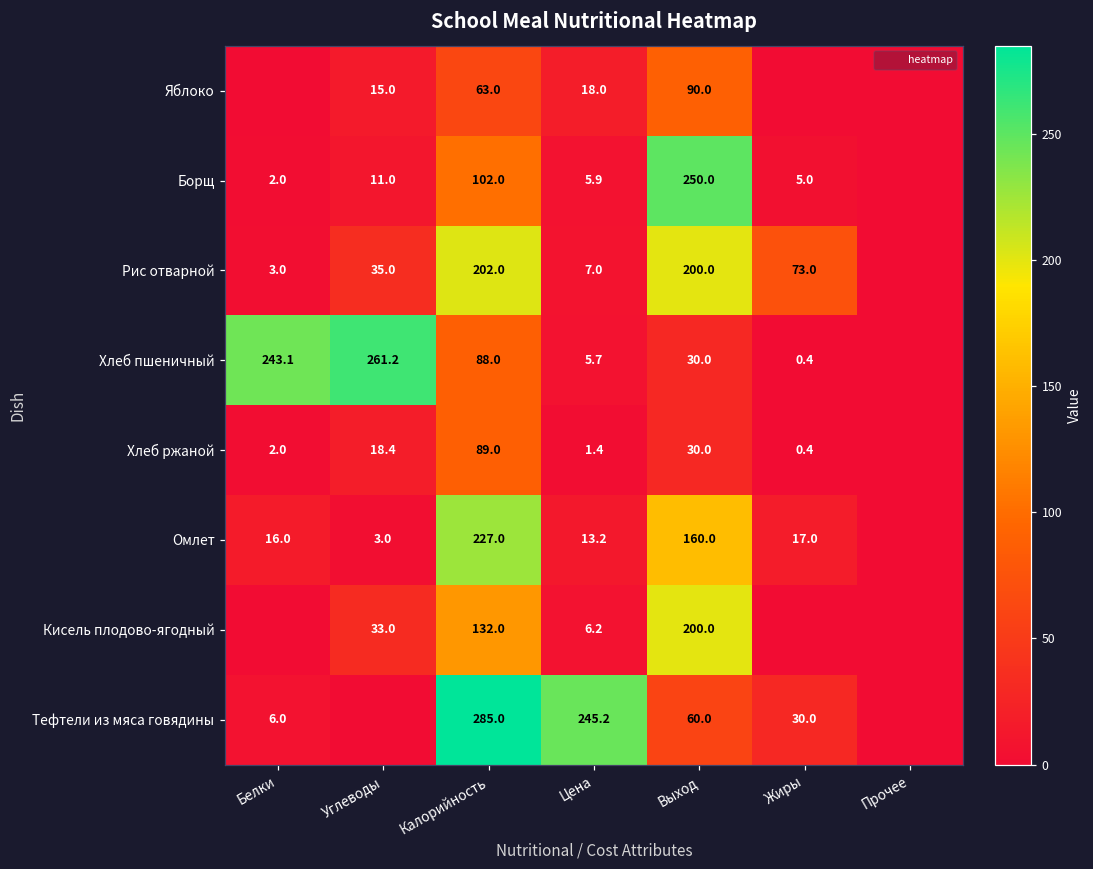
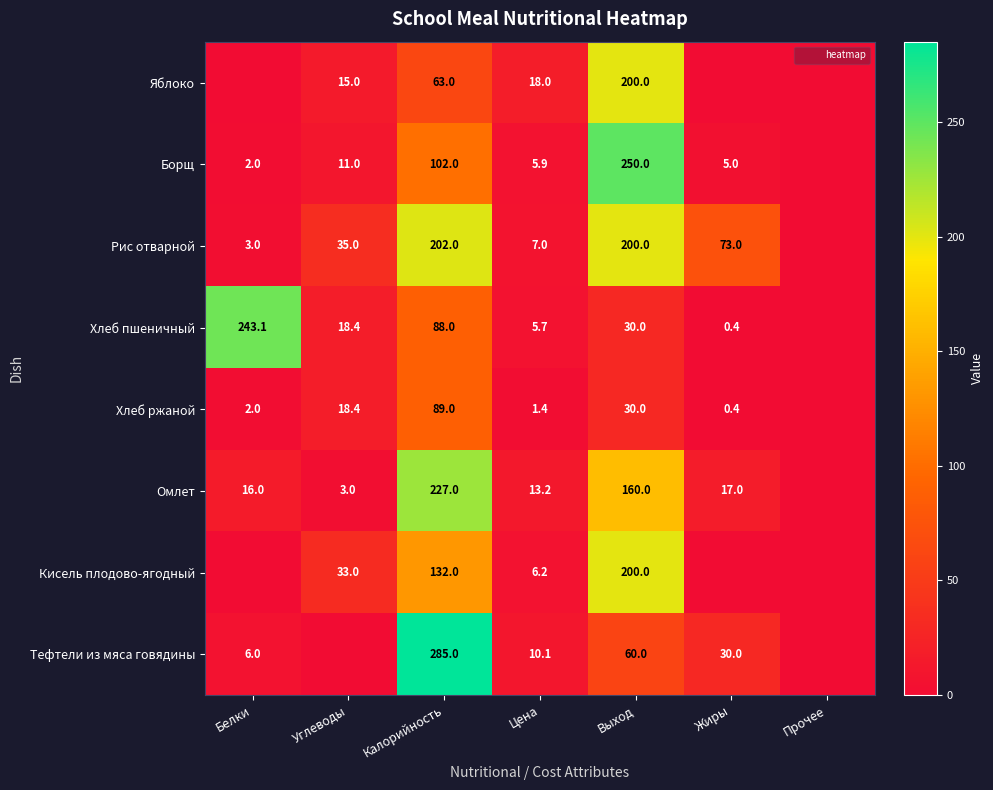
Яблоко, Выход: 90.0 -> 200.0
Хлеб пшеничный, Углеводы: 261.2 -> 18.4
Тефтели из мяса говядины, Цена: 245.2 -> 10.1
